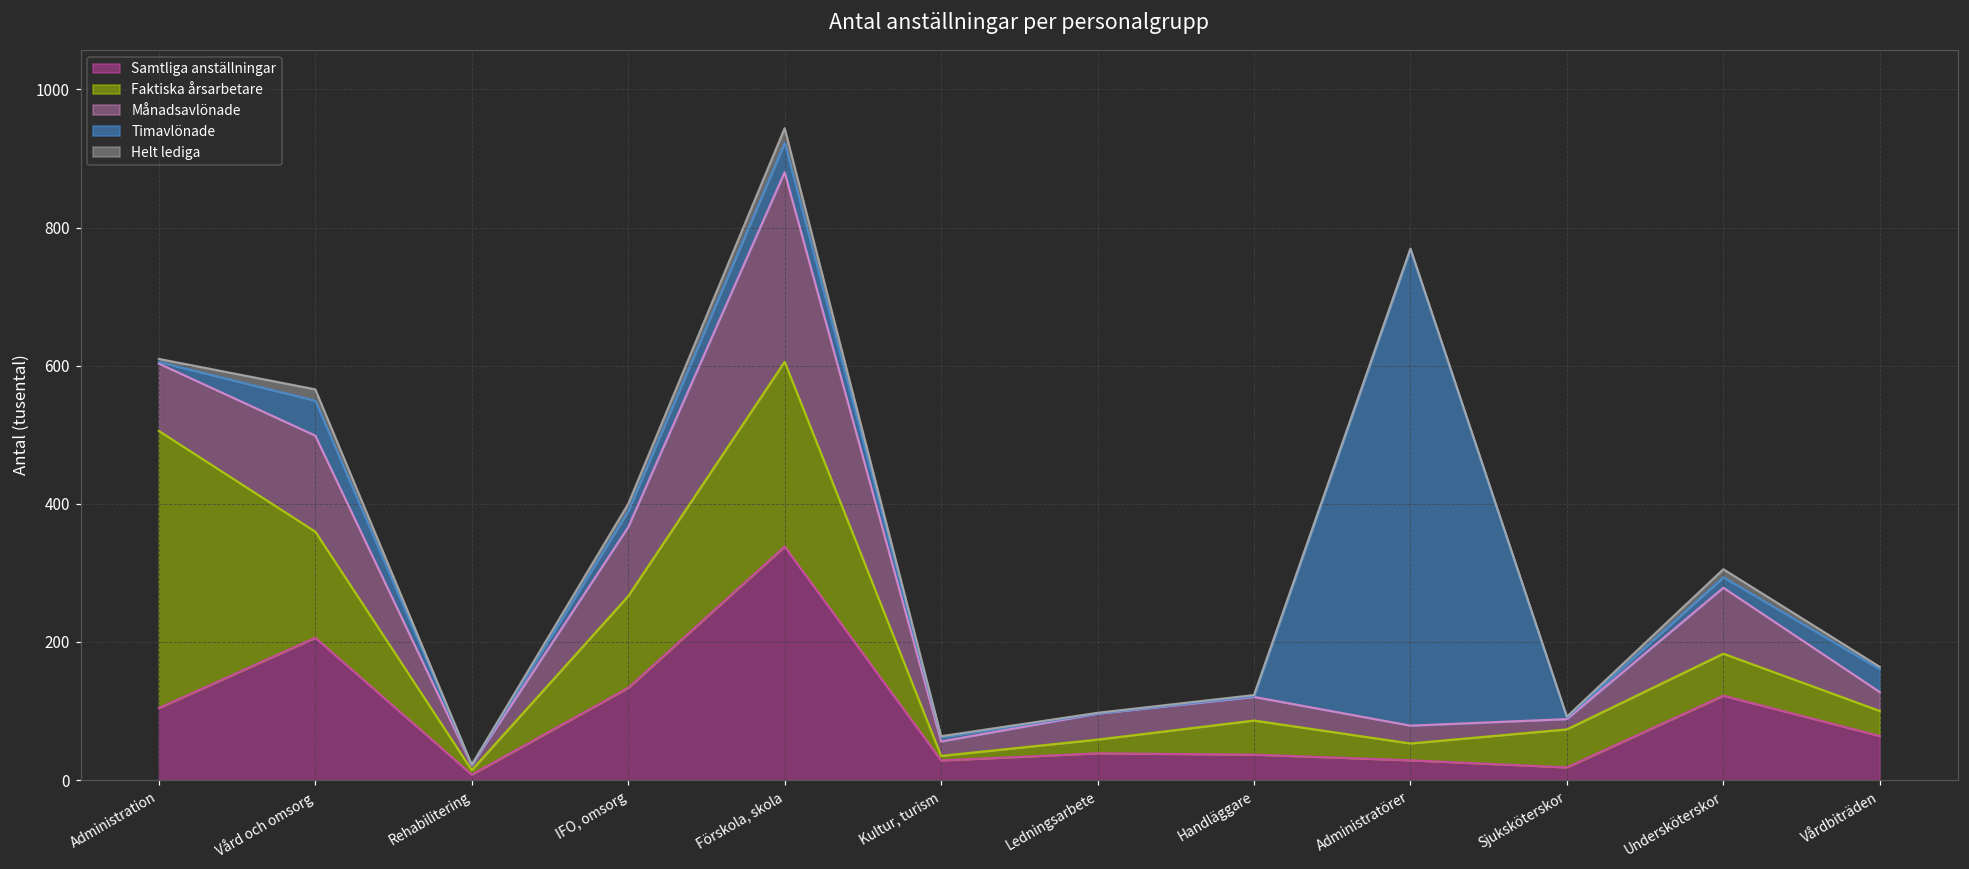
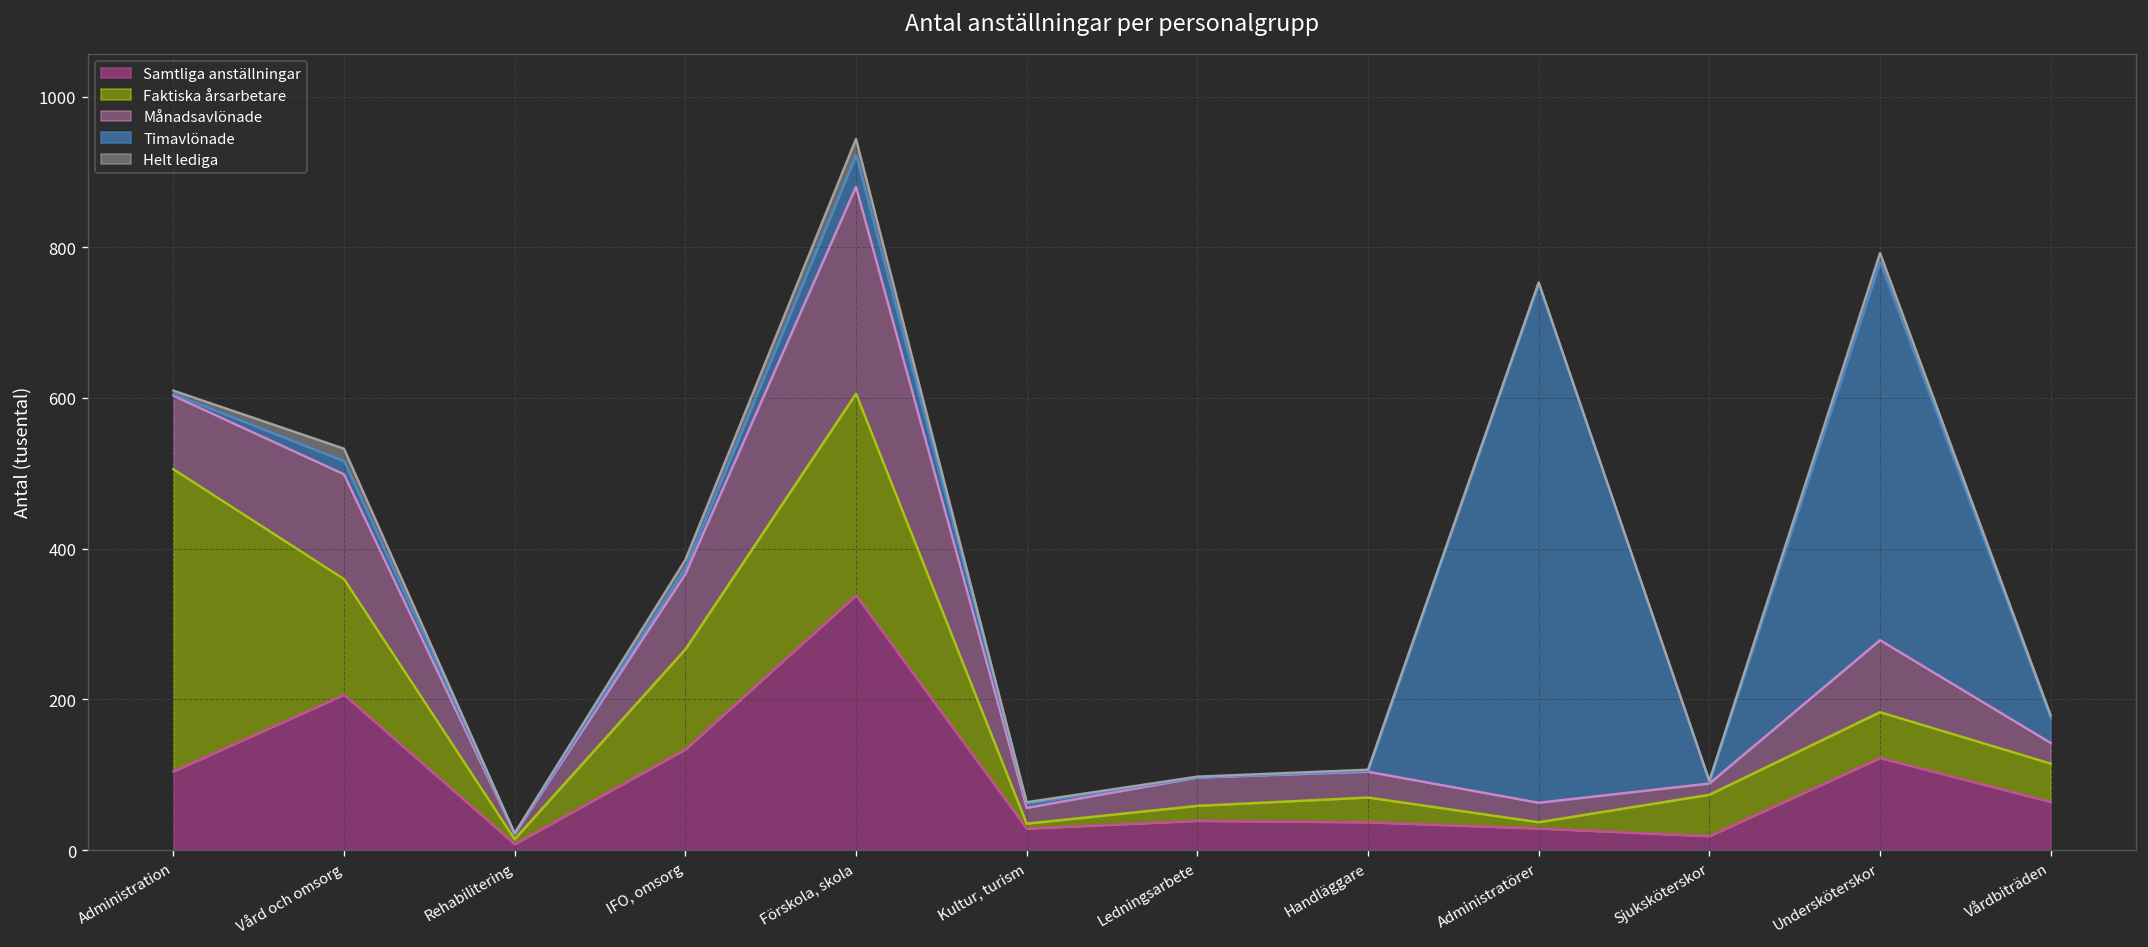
Timavlönade, Vård och omsorg: 50 -> 20
Timavlönade, IFO, omsorg: 20 -> 10
Faktiska årsarbetare, Handläggare: 50 -> 30
Faktiska årsarbetare, Administratörer: 20 -> 10
Timavlönade, Undersköterskor: 20 -> 500
Faktiska årsarbetare, Vårdbiträden: 40 -> 50
